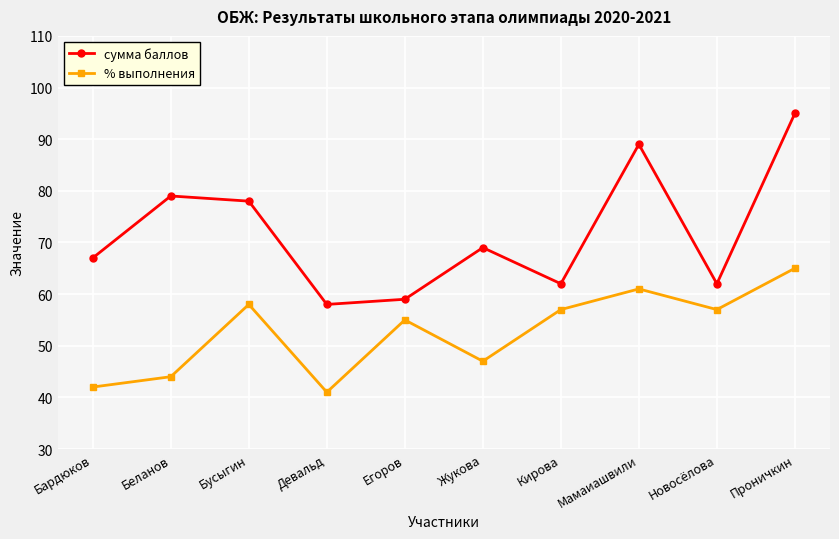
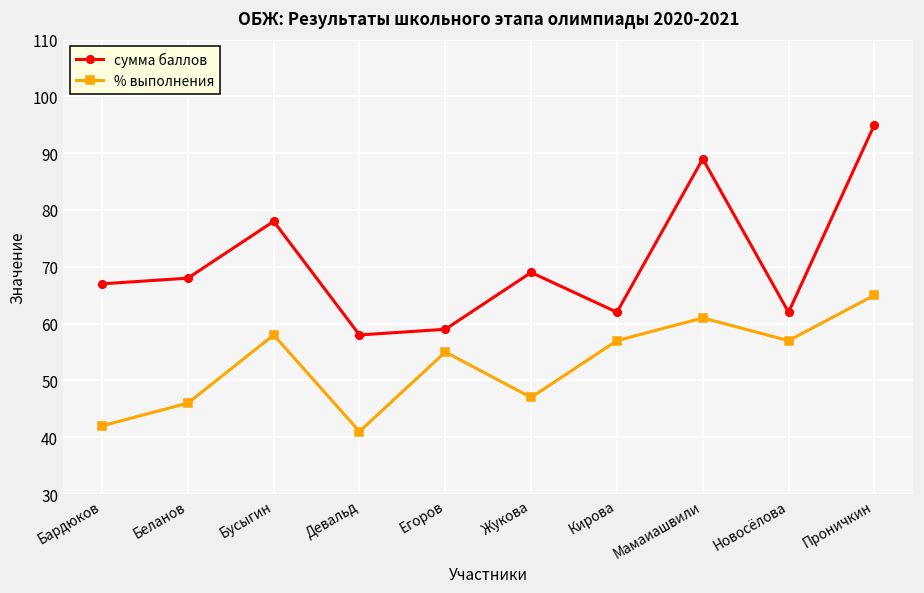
сумма баллов, Беланов: 79 -> 68
% выполнения, Беланов: 44 -> 46
